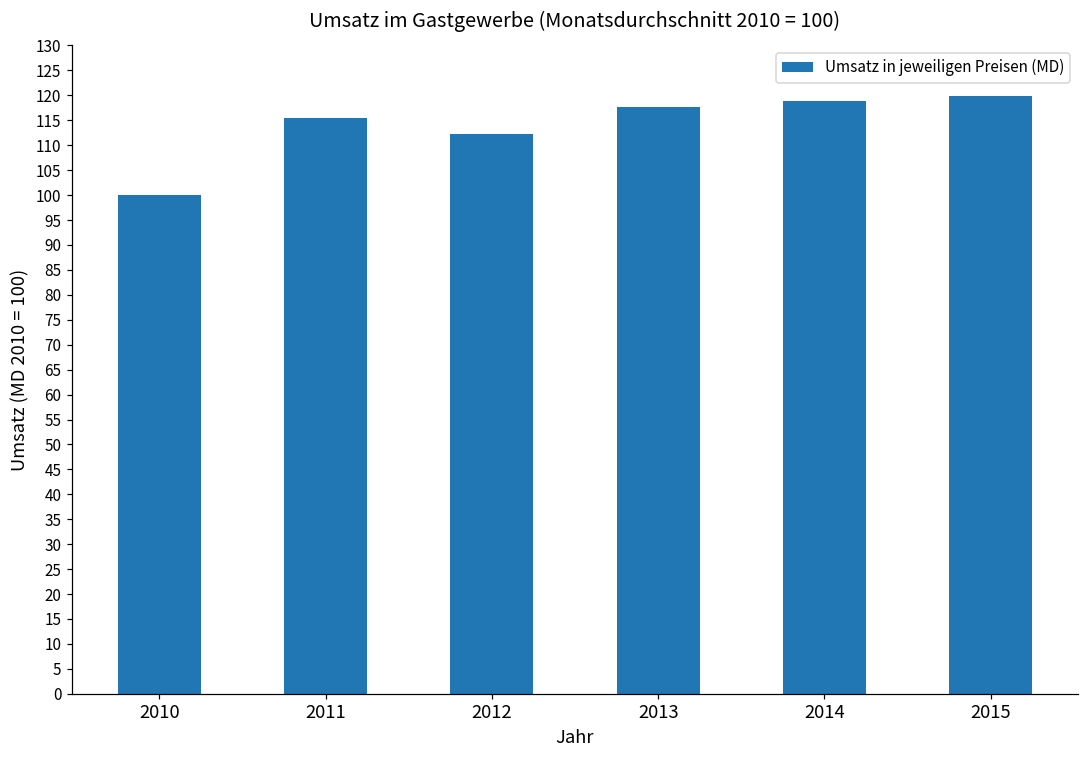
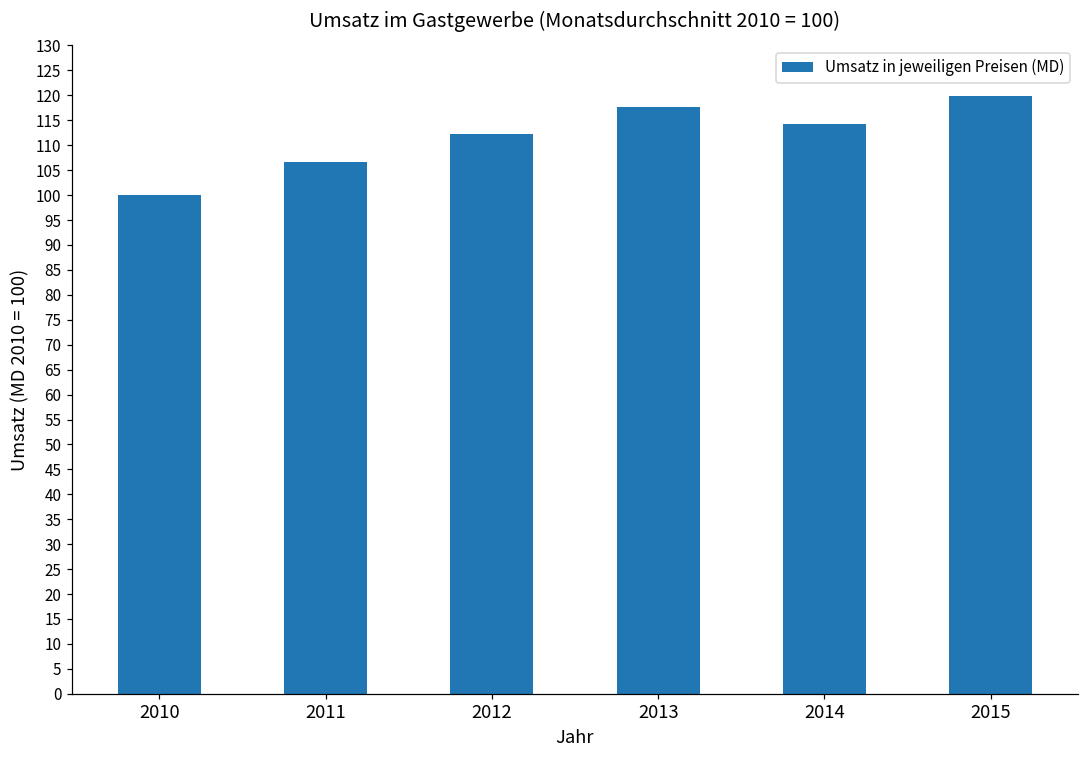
2011: 115 -> 107
2014: 119 -> 114
